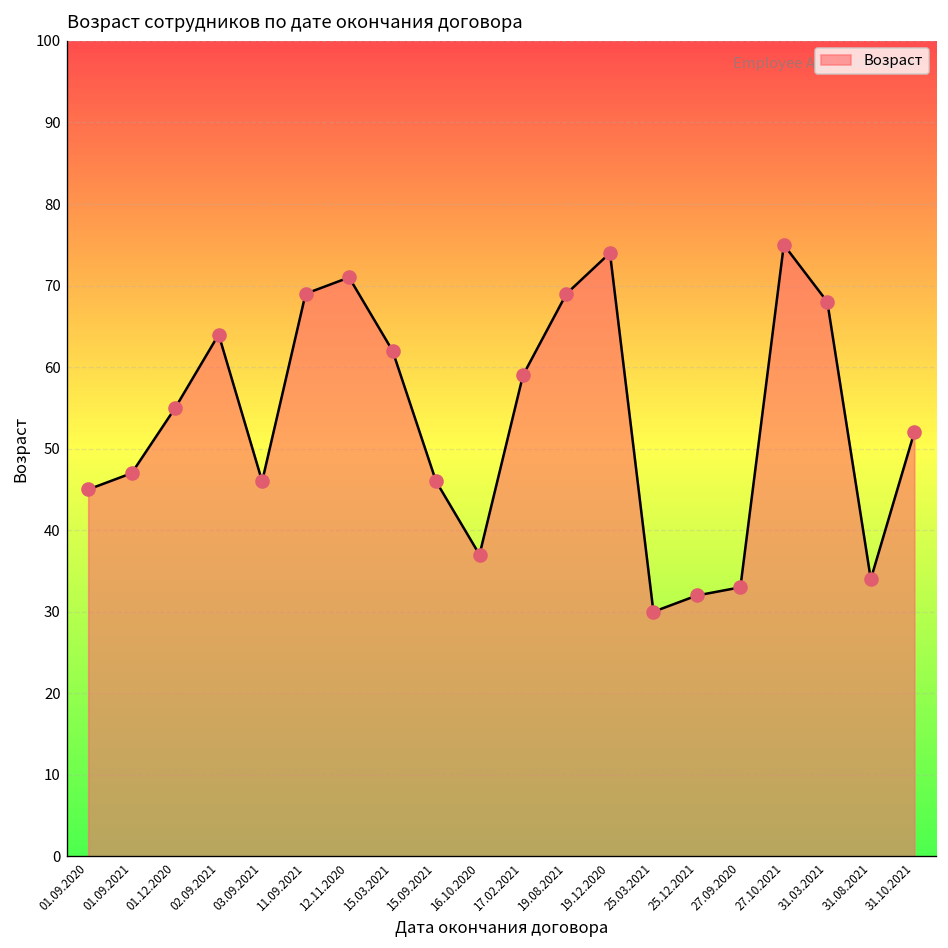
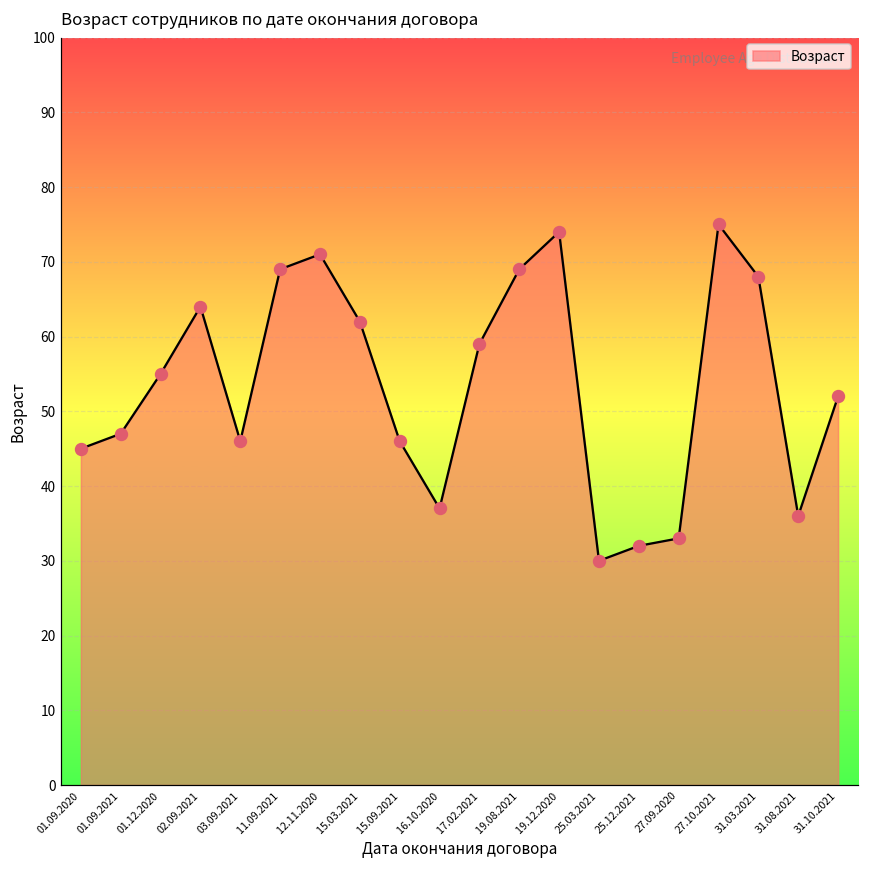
31.08.2021: 34 -> 36
